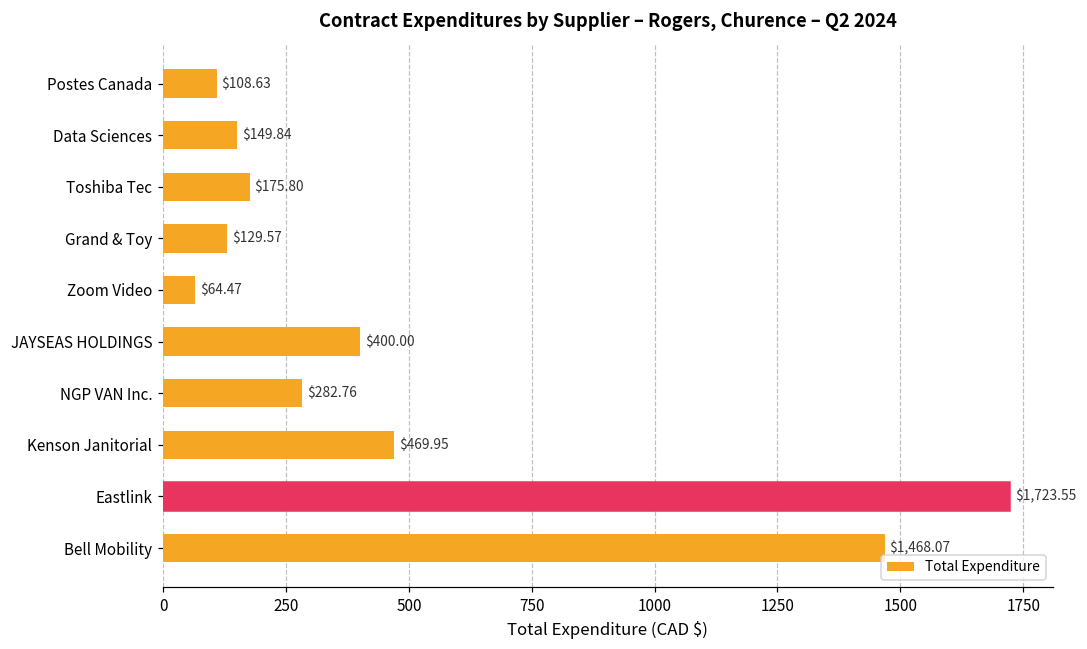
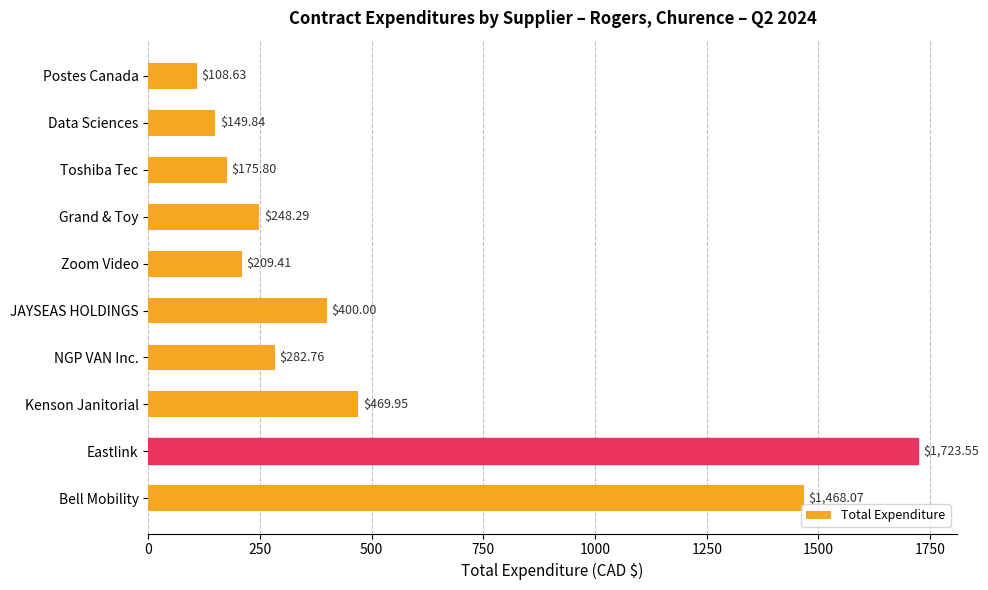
Grand & Toy: $129.57 -> $248.29
Zoom Video: $64.47 -> $209.41
